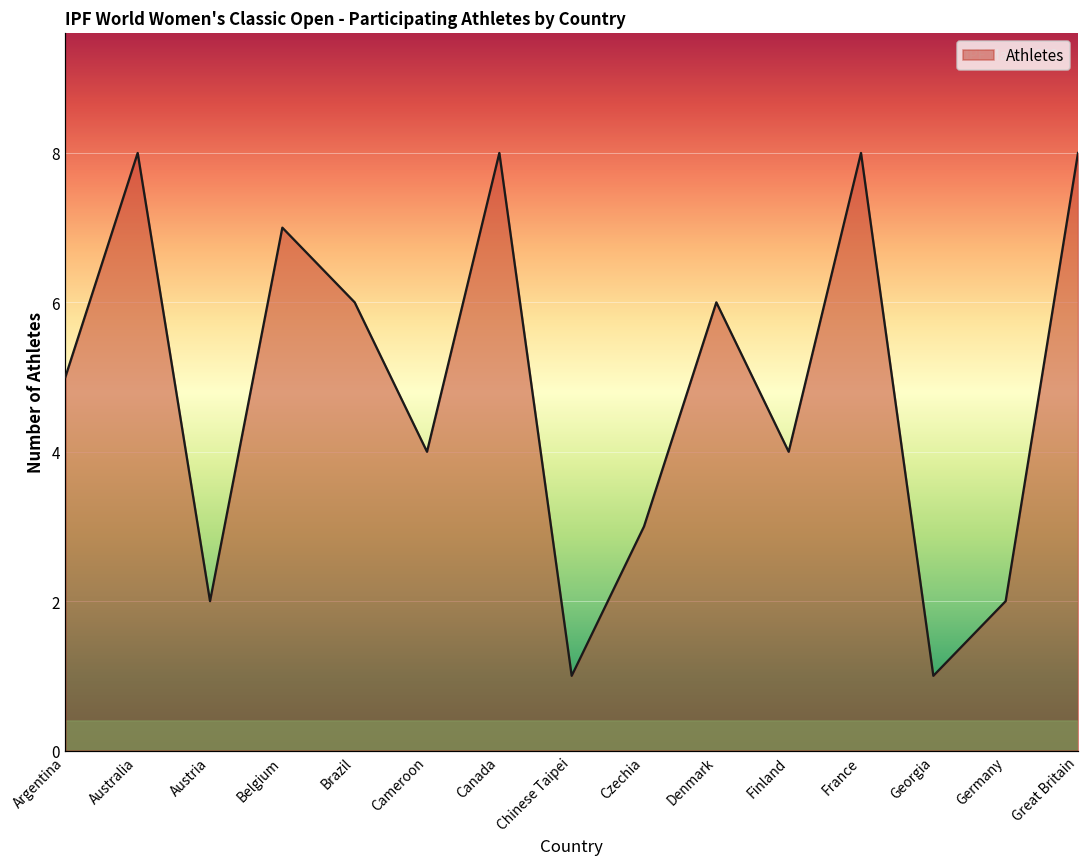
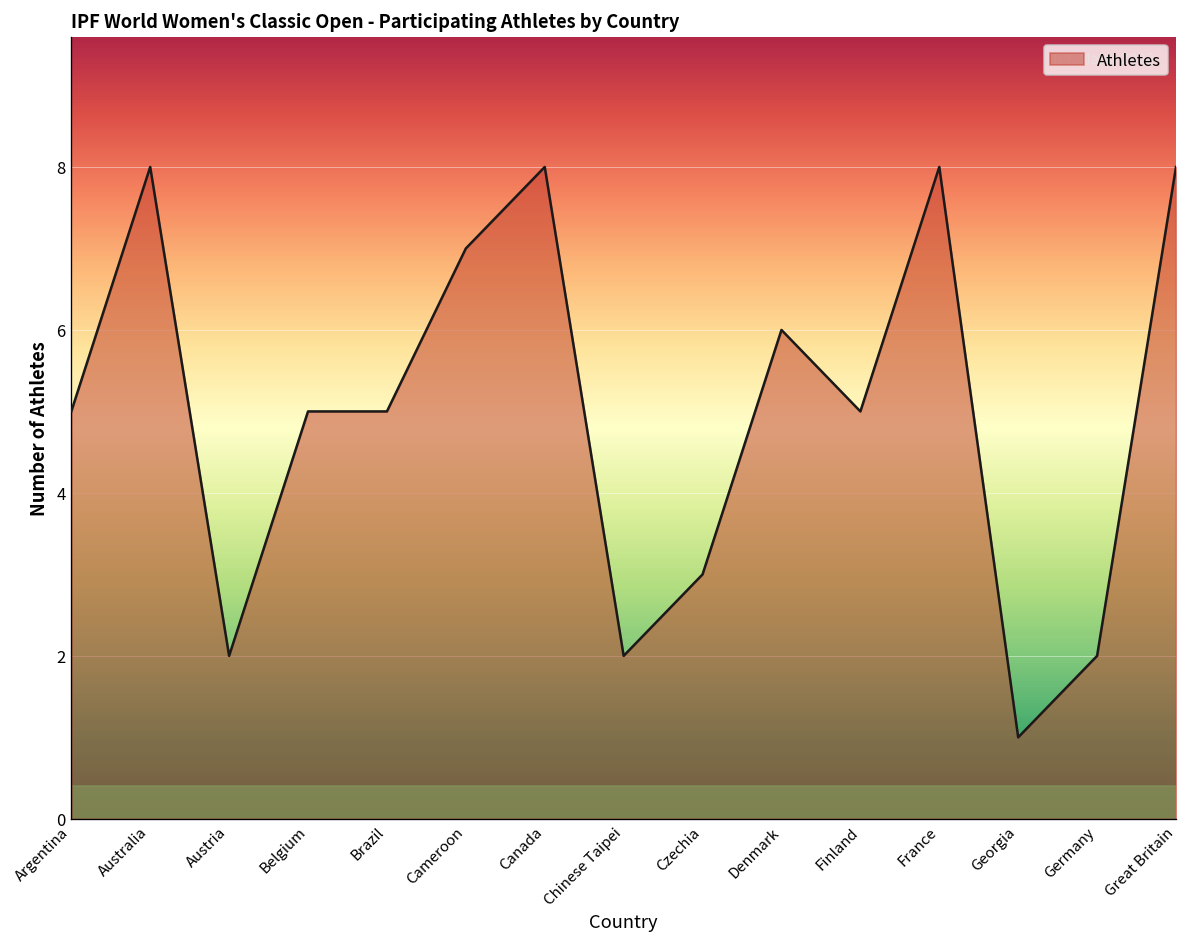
Belgium: 7 -> 5
Brazil: 6 -> 5
Cameroon: 4 -> 7
Chinese Taipei: 1 -> 2
Finland: 4 -> 5
